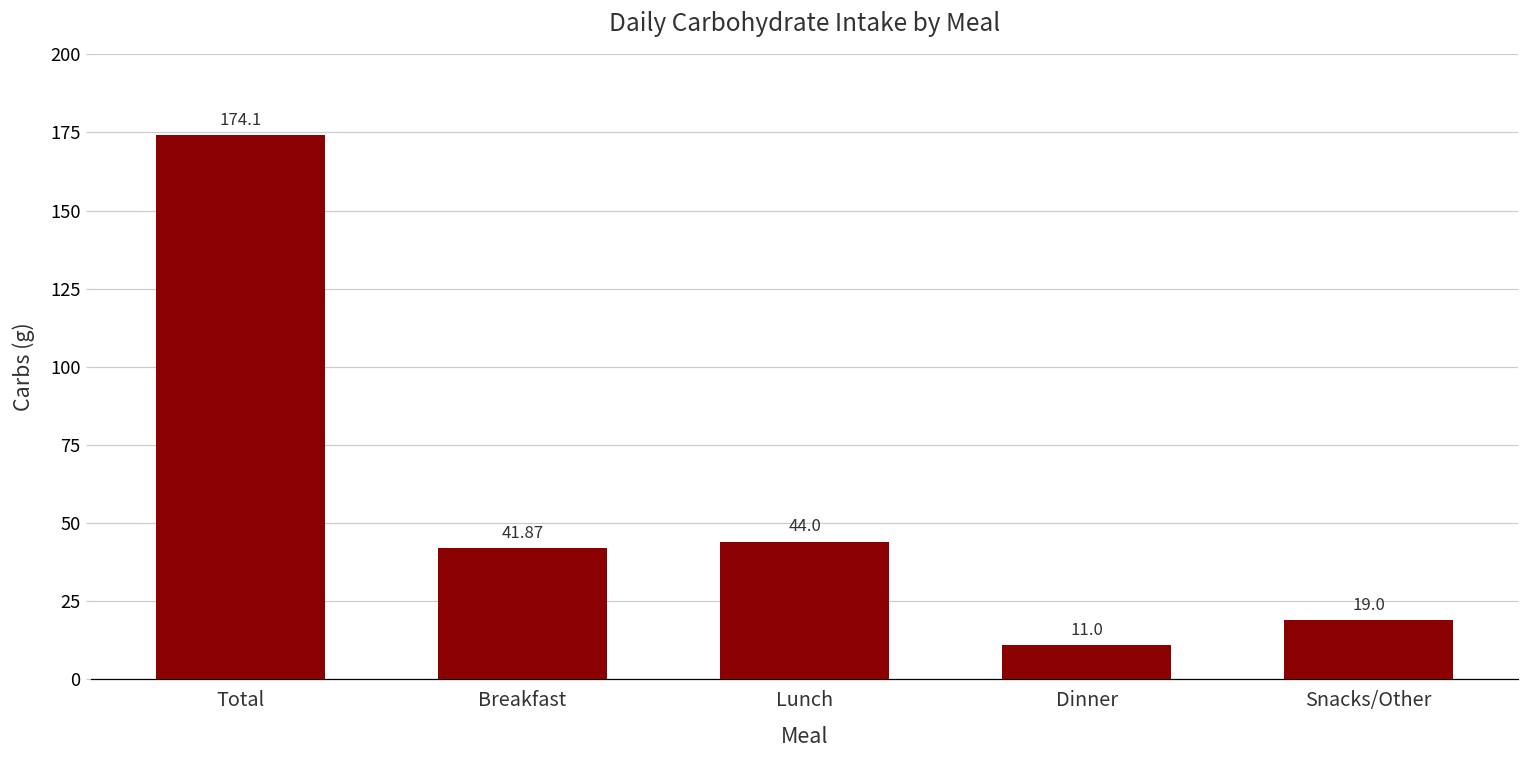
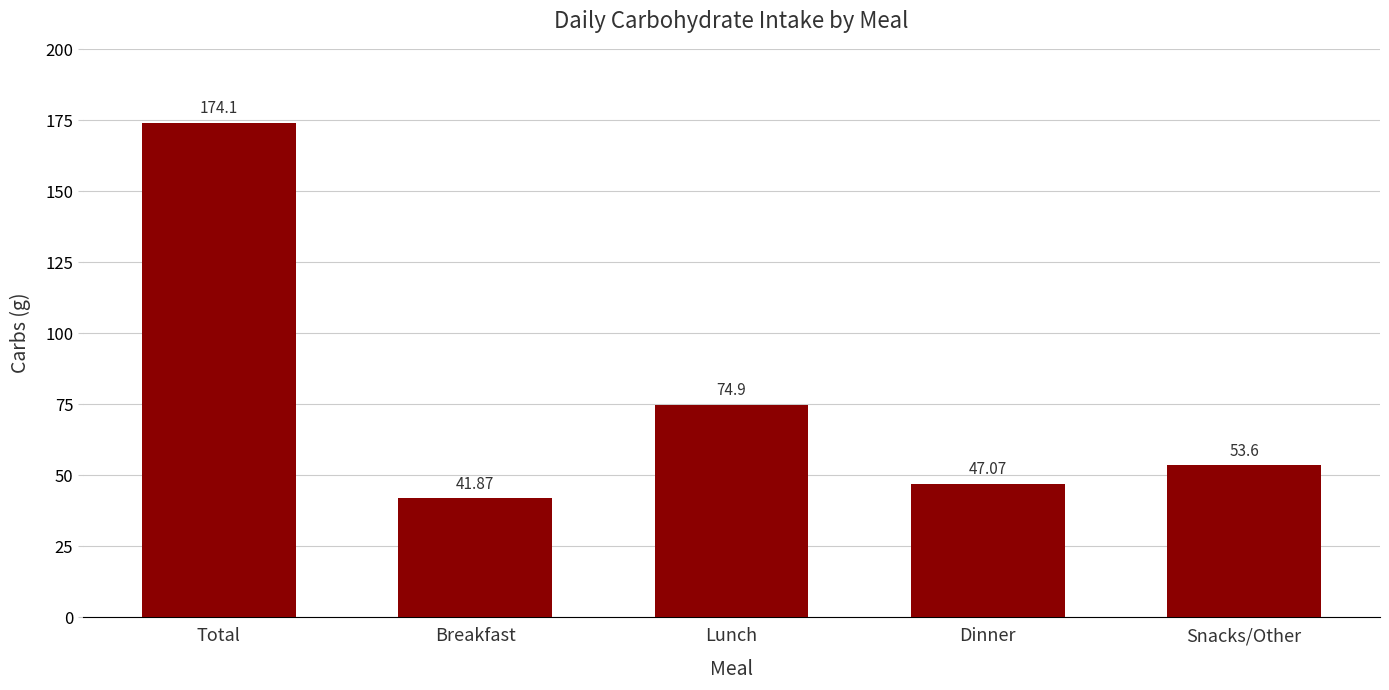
Lunch: 44.0 -> 74.9
Dinner: 11.0 -> 47.07
Snacks/Other: 19.0 -> 53.6
